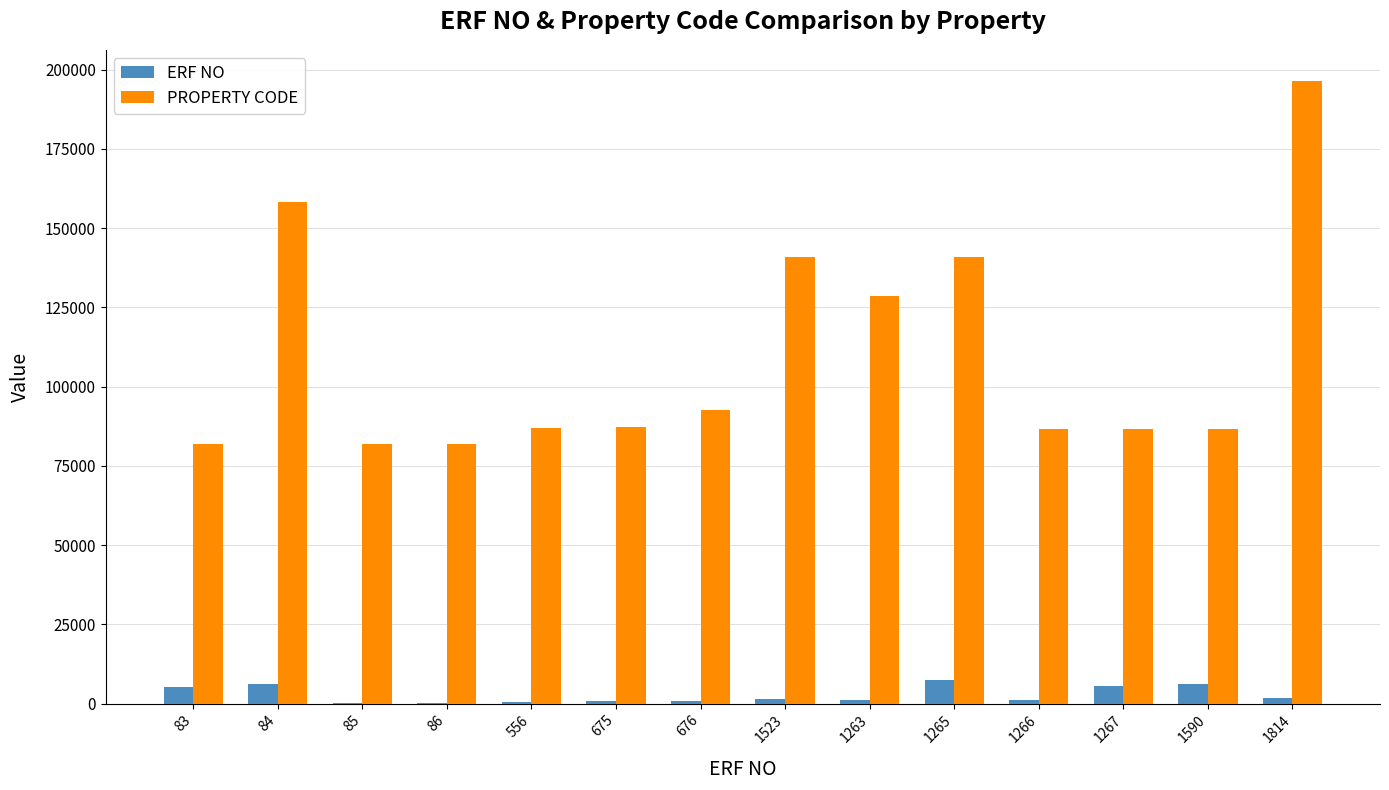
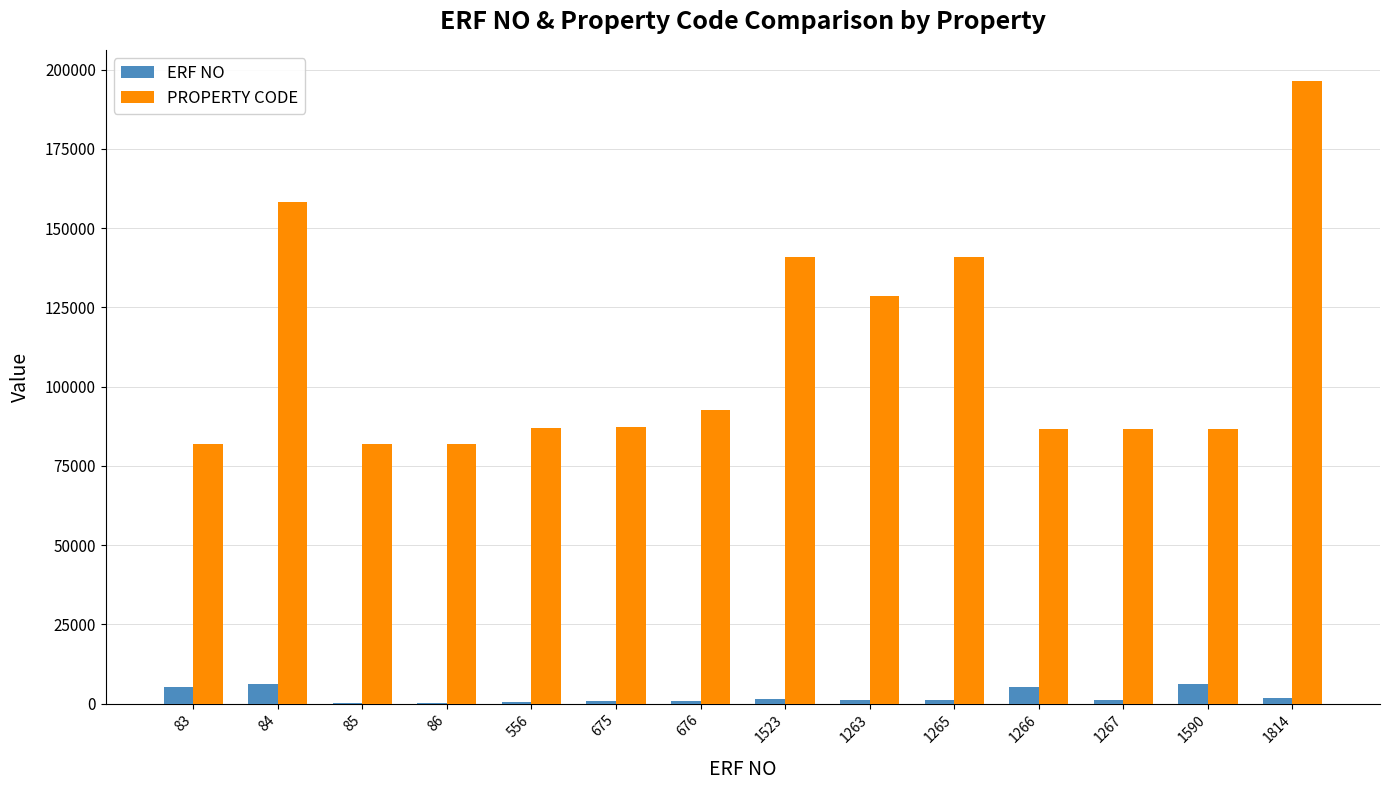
ERF NO, 1265: 7000 -> 1000
ERF NO, 1266: 1000 -> 5000
ERF NO, 1267: 6000 -> 1000
